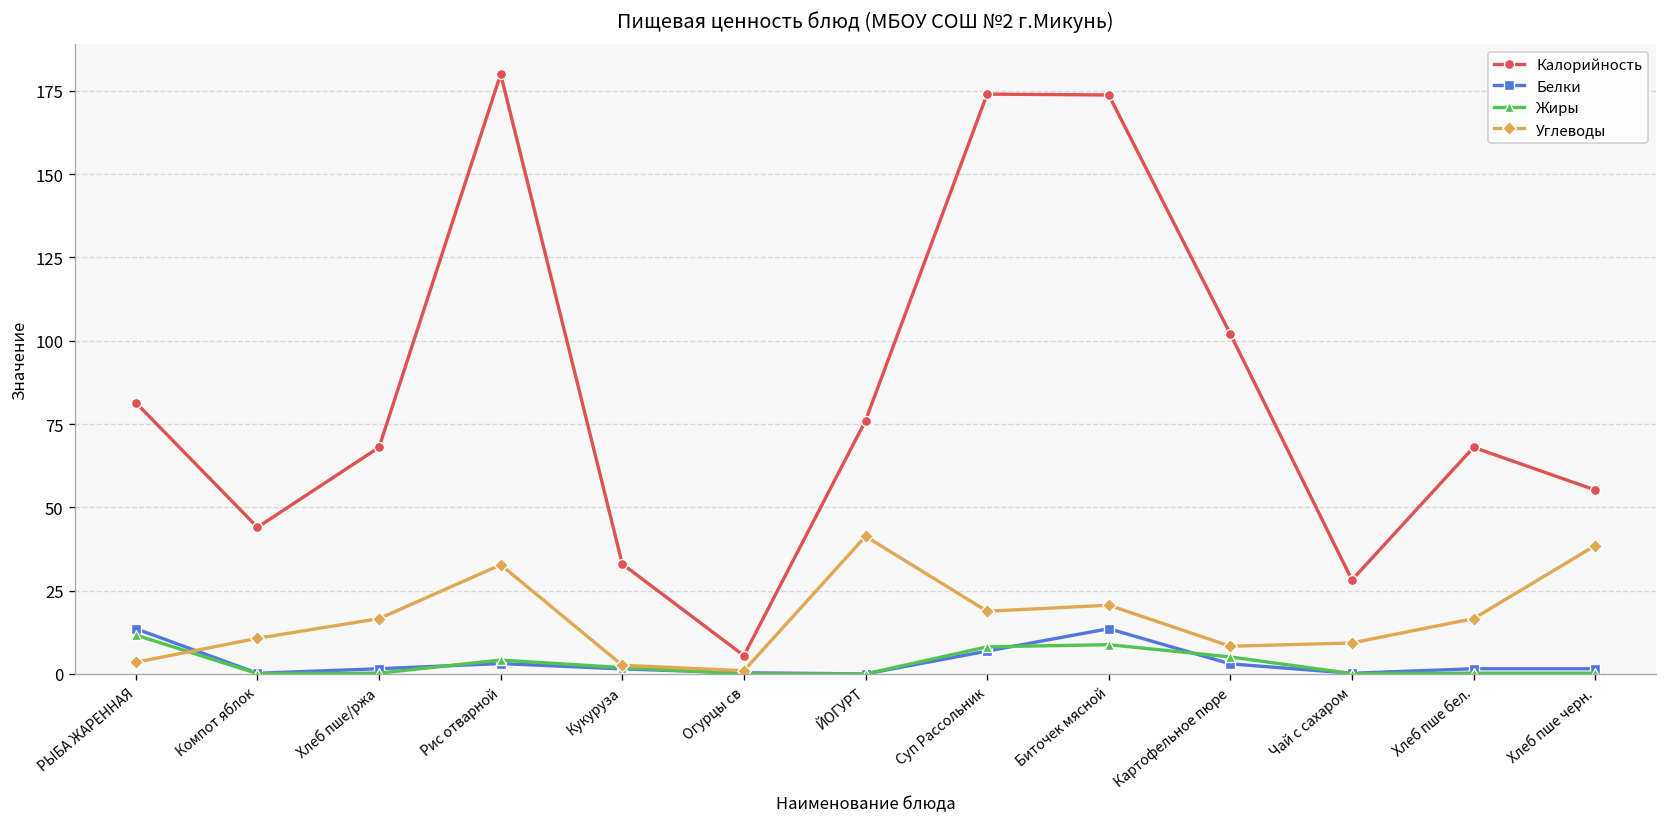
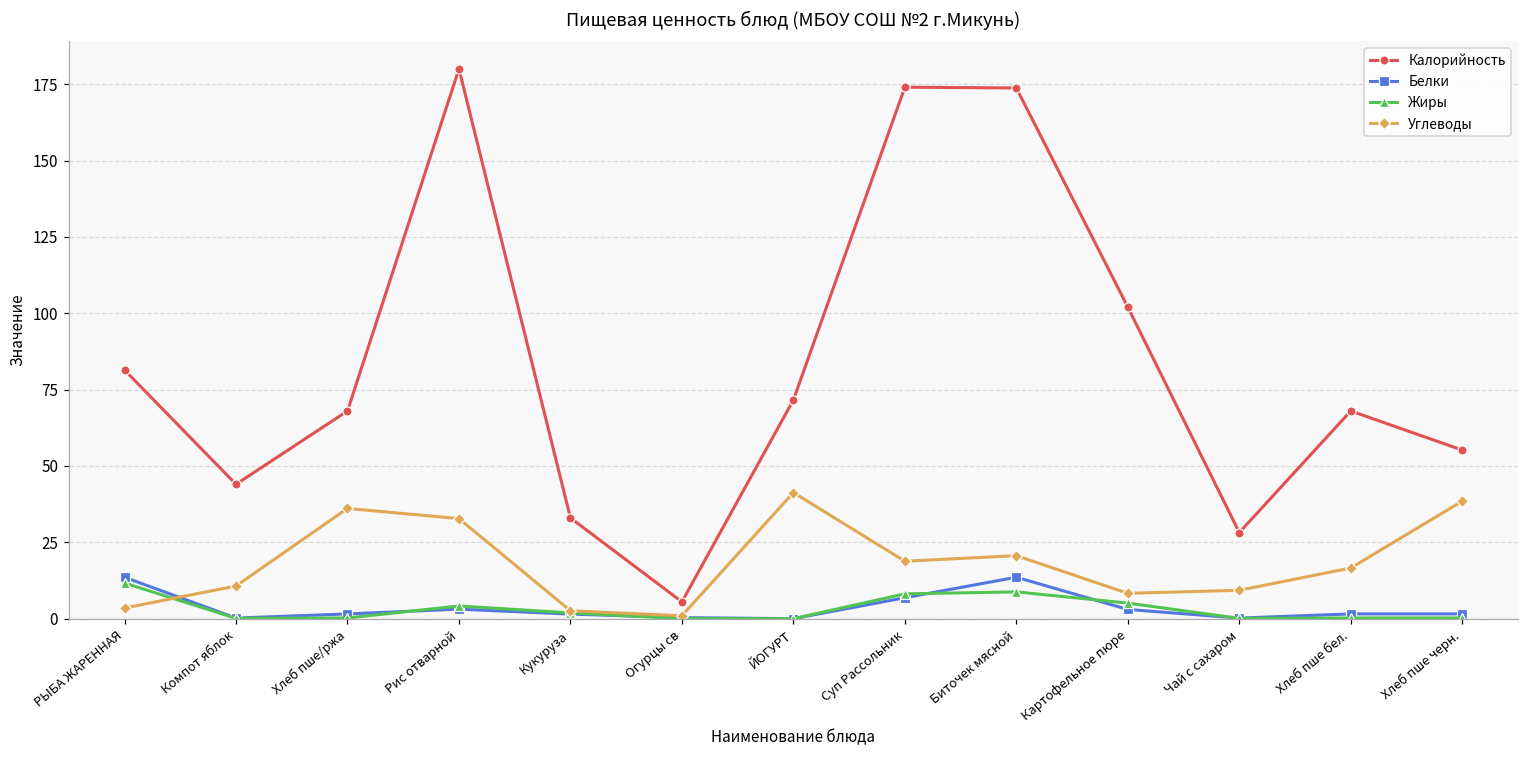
Углеводы, Хлеб пше/ржа: 17 -> 36
Калорийность, ЙОГУРТ: 76 -> 72
